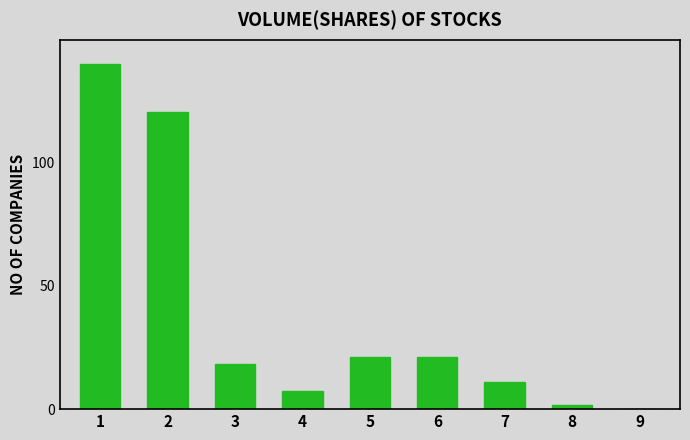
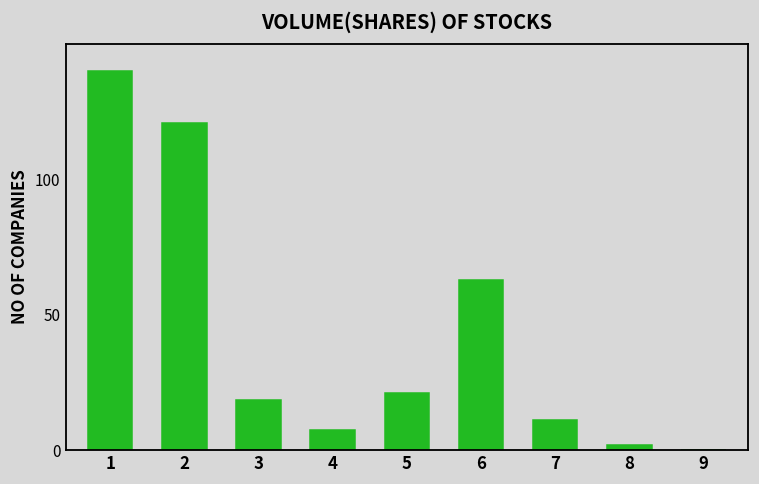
6: 21 -> 63
